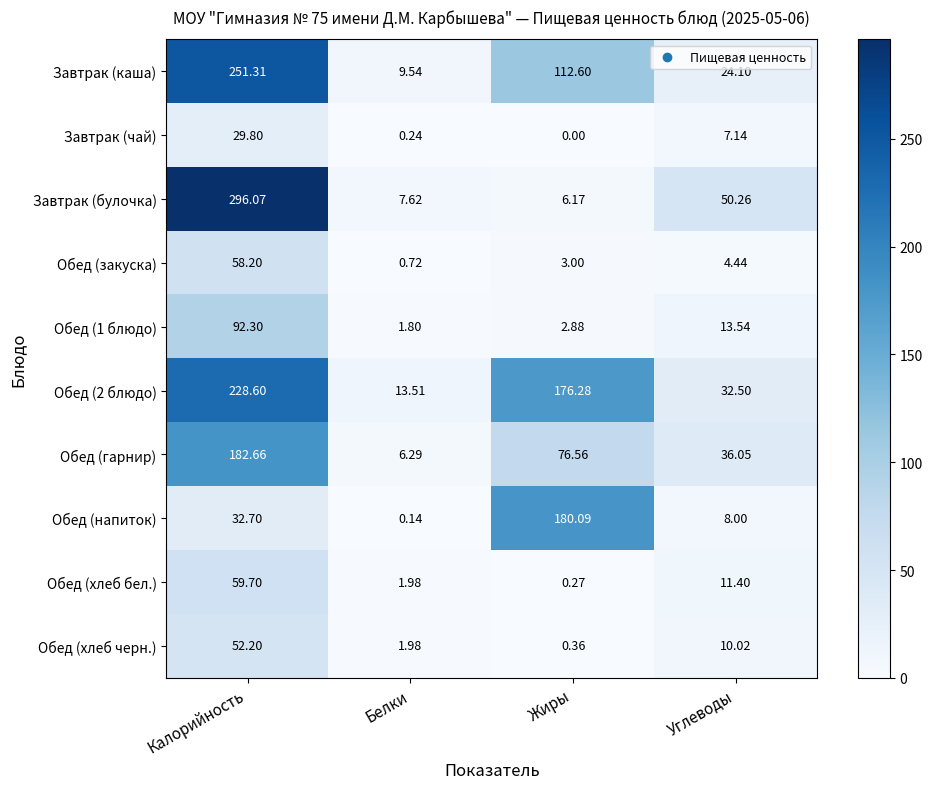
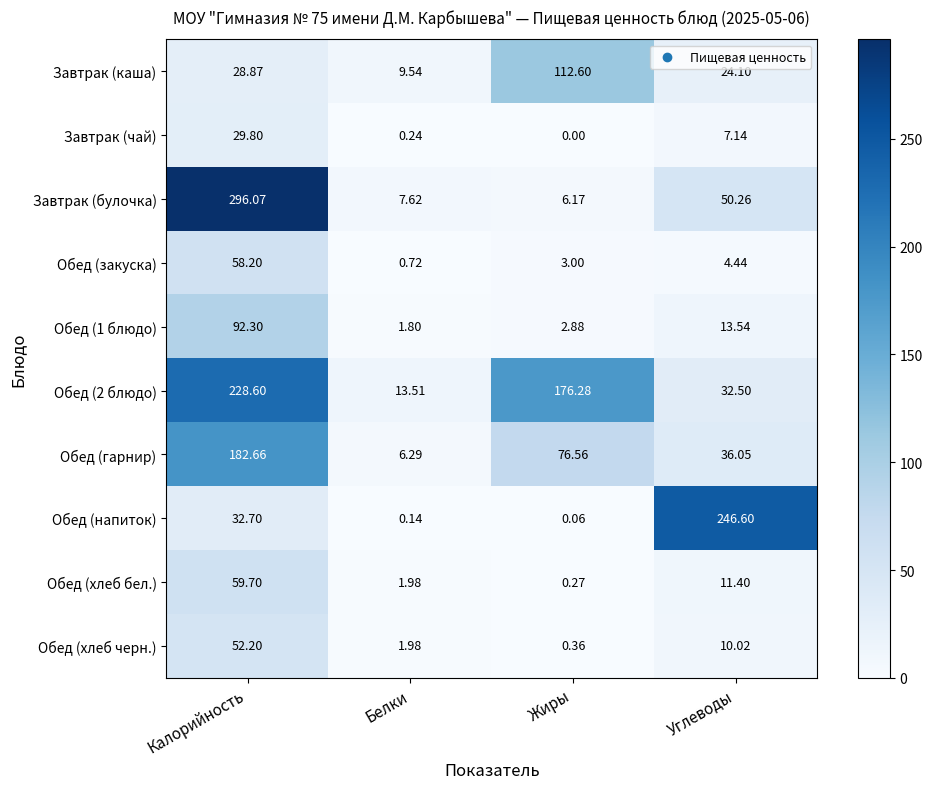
Завтрак (каша), Калорийность: 251.31 -> 28.87
Обед (напиток), Жиры: 180.09 -> 0.06
Обед (напиток), Углеводы: 8.00 -> 246.60
